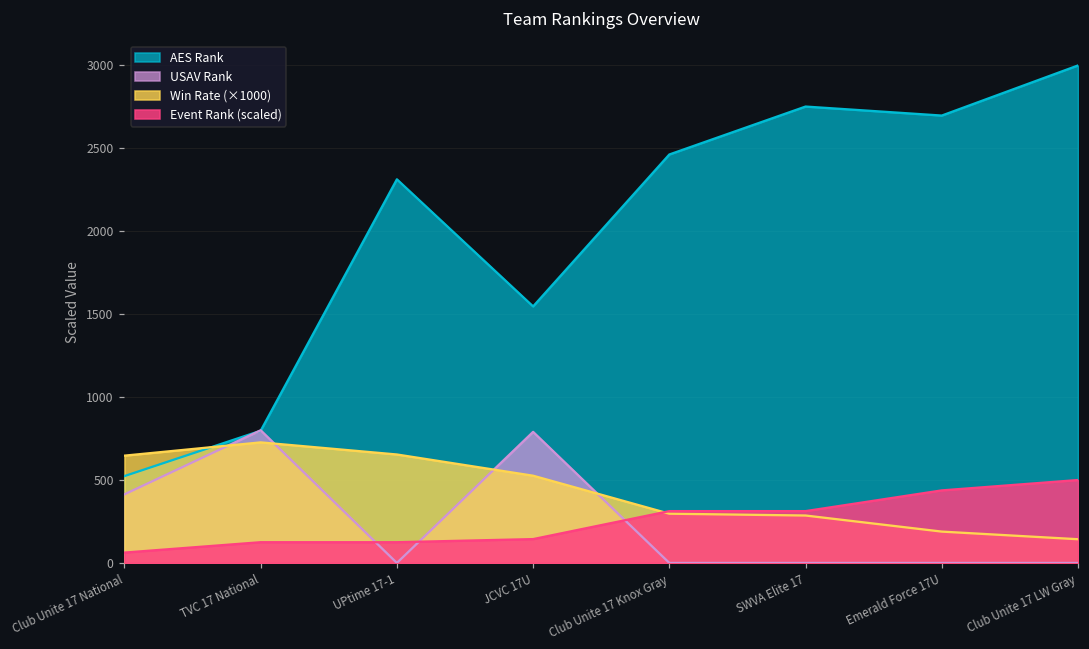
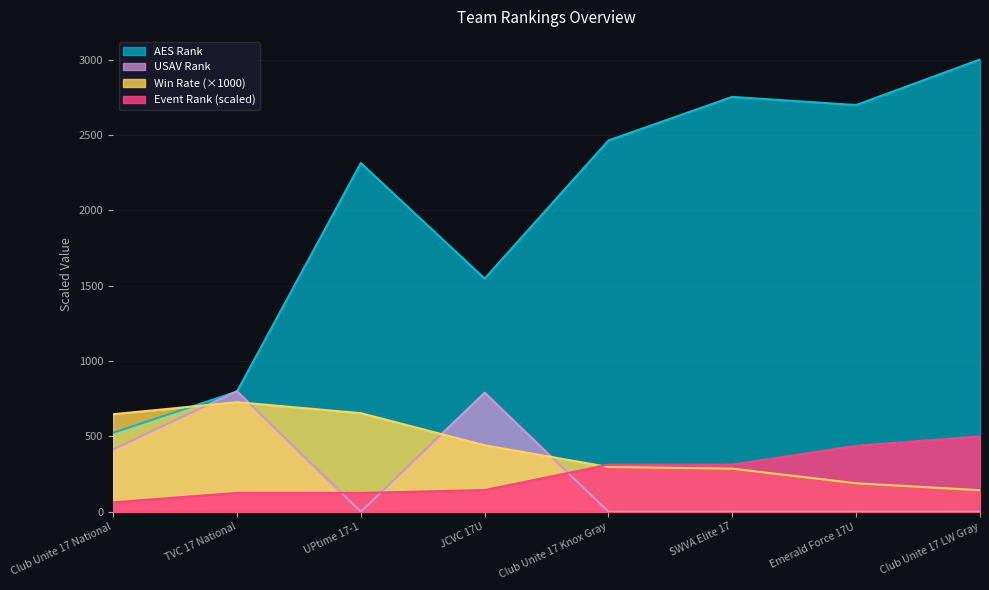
Win Rate (×1000), JCVC 17U: 530 -> 440
